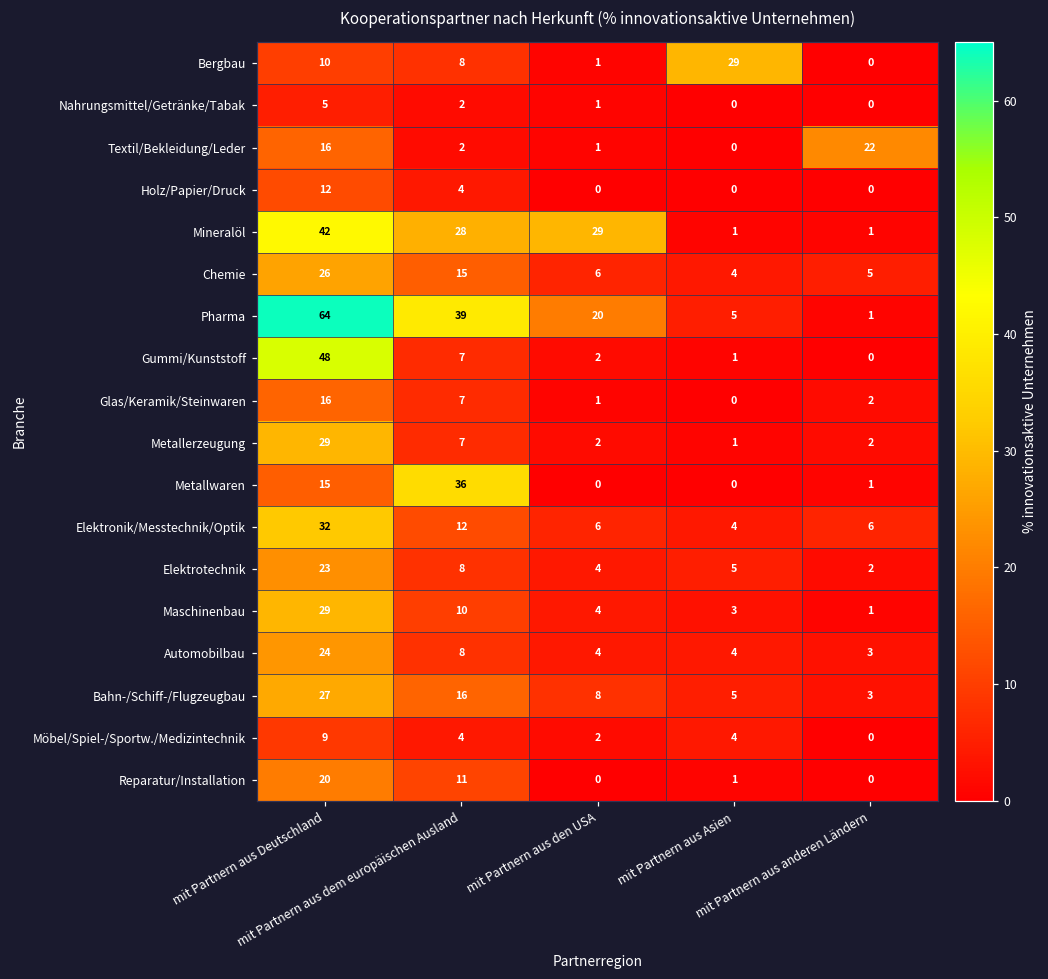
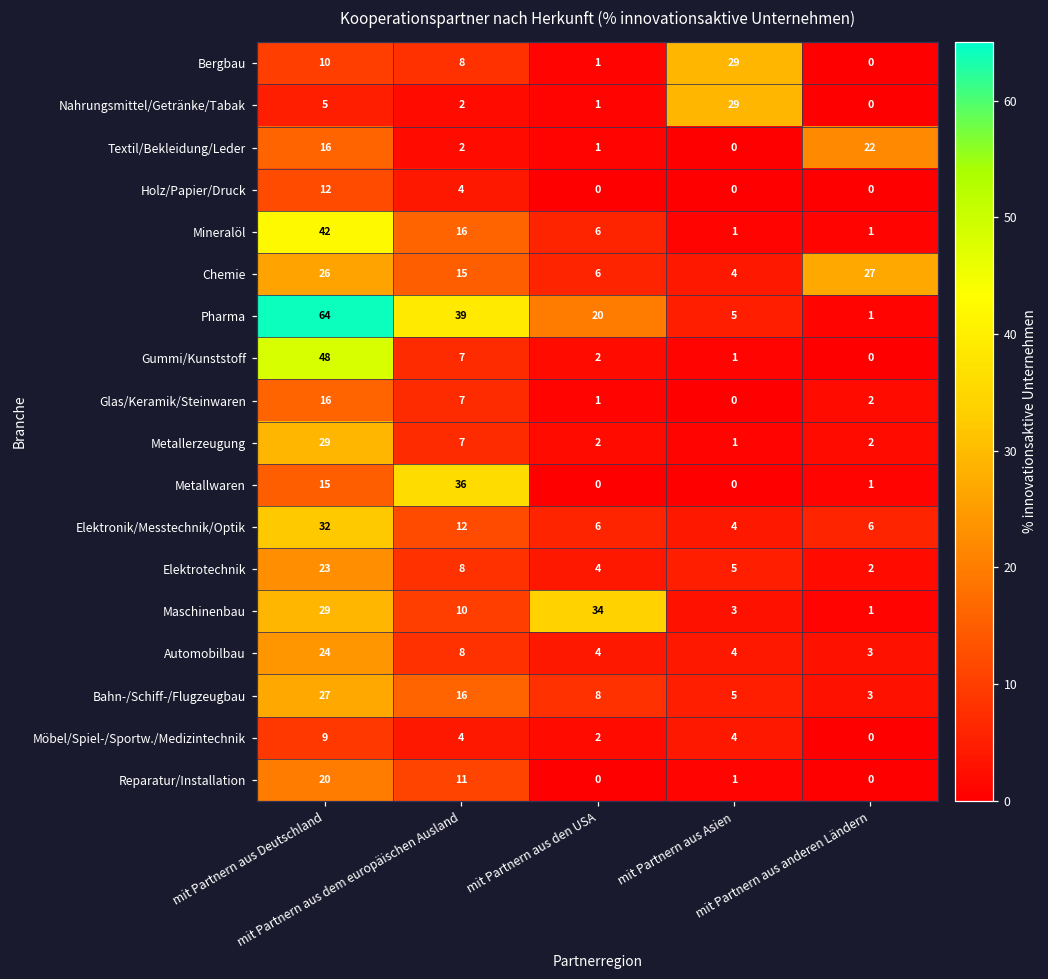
Nahrungsmittel/Getränke/Tabak, mit Partnern aus Asien: 0 -> 29
Mineralöl, mit Partnern aus dem europäischen Ausland: 28 -> 16
Mineralöl, mit Partnern aus den USA: 29 -> 6
Chemie, mit Partnern aus anderen Ländern: 5 -> 27
Maschinenbau, mit Partnern aus den USA: 4 -> 34
